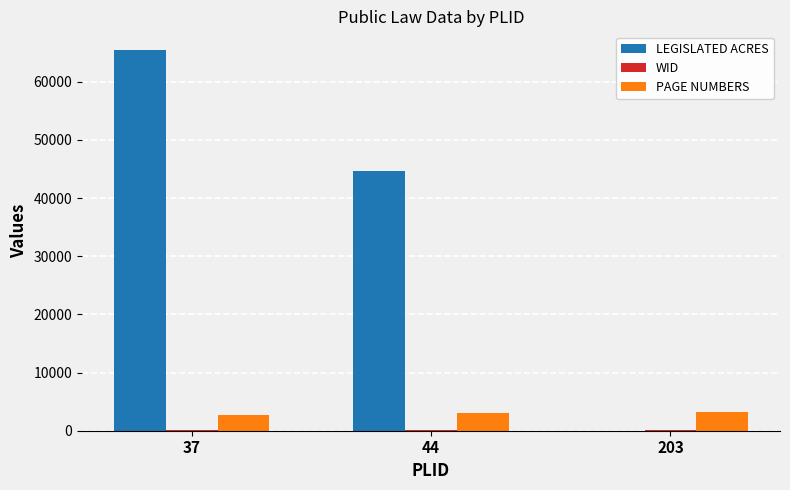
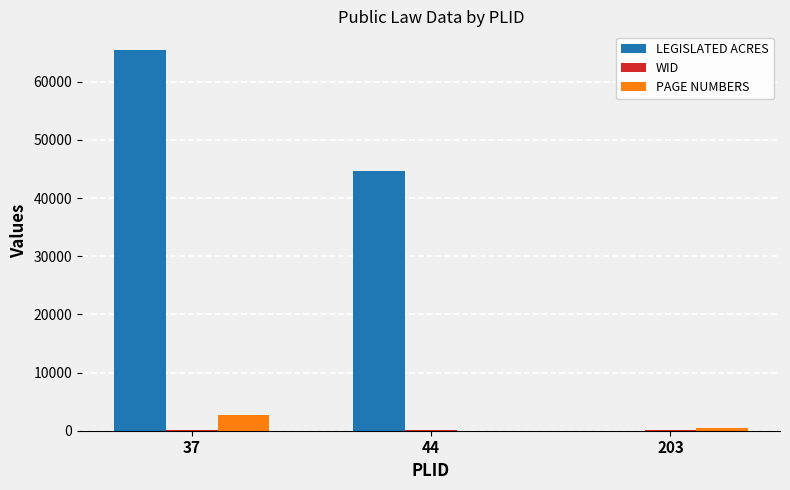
PAGE NUMBERS, 44: 3000 -> 0
PAGE NUMBERS, 203: 3000 -> 1000
